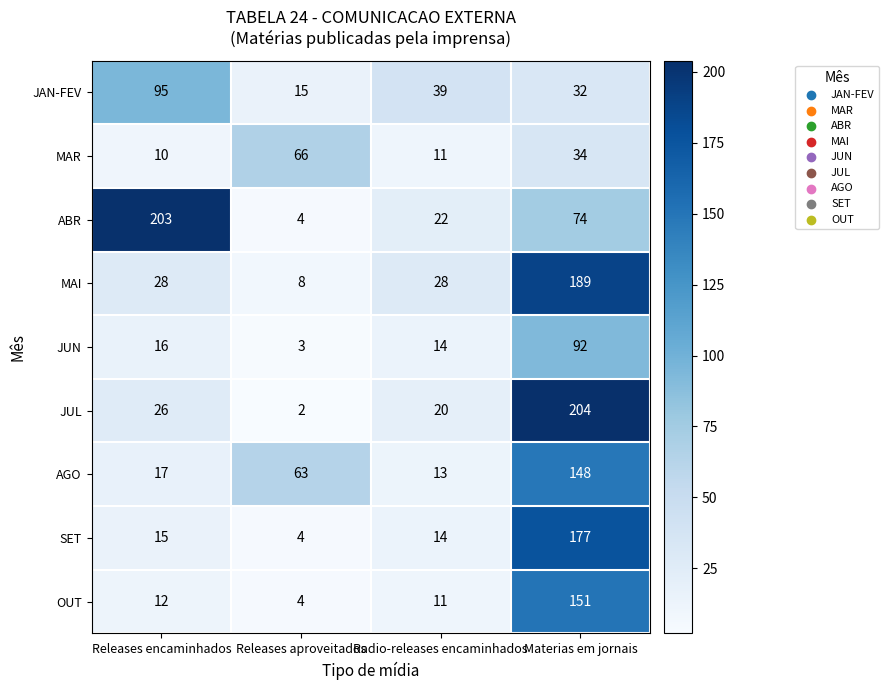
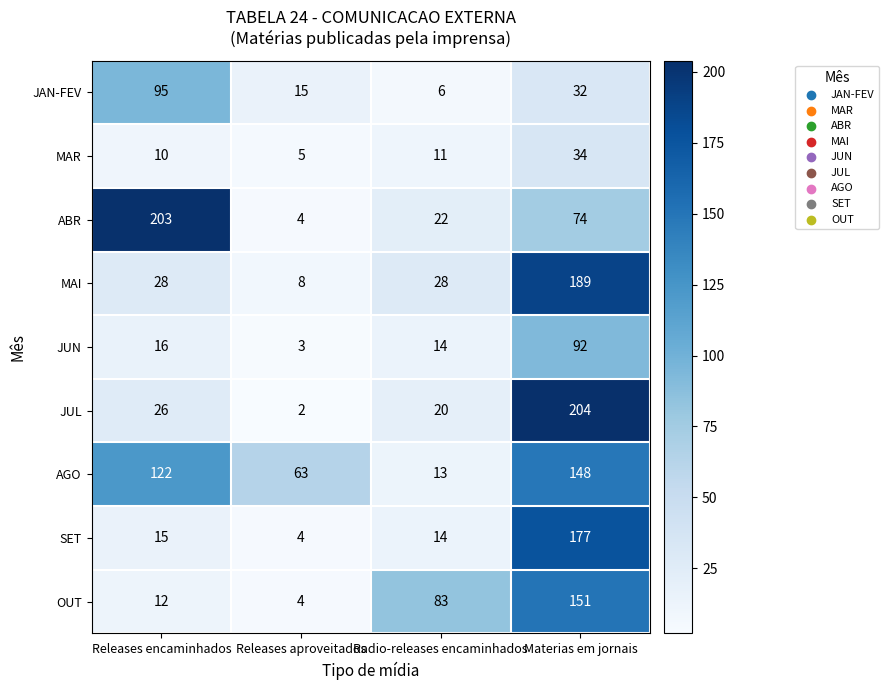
JAN-FEV, Radio-releases encaminhados: 39 -> 6
MAR, Releases aproveitados: 66 -> 5
AGO, Releases encaminhados: 17 -> 122
OUT, Radio-releases encaminhados: 11 -> 83
